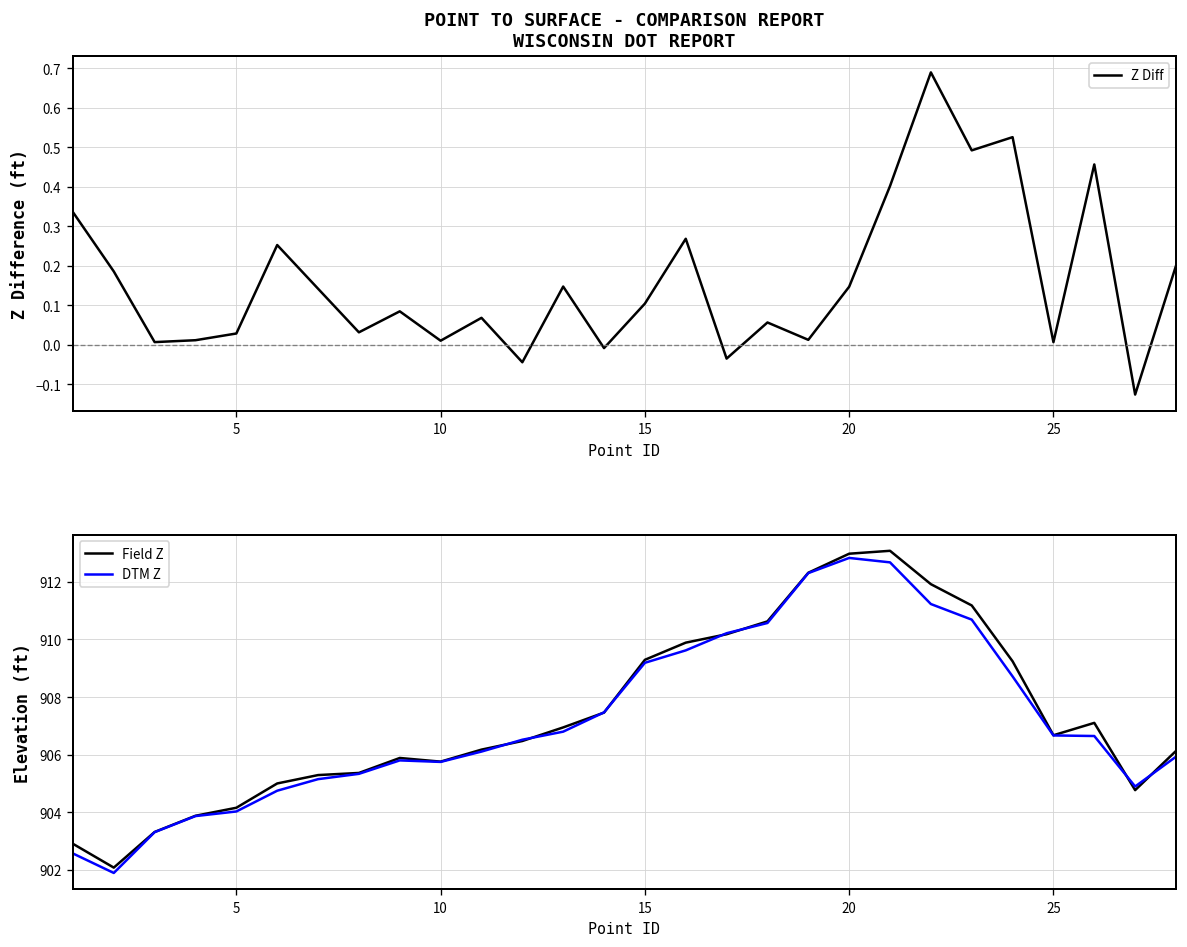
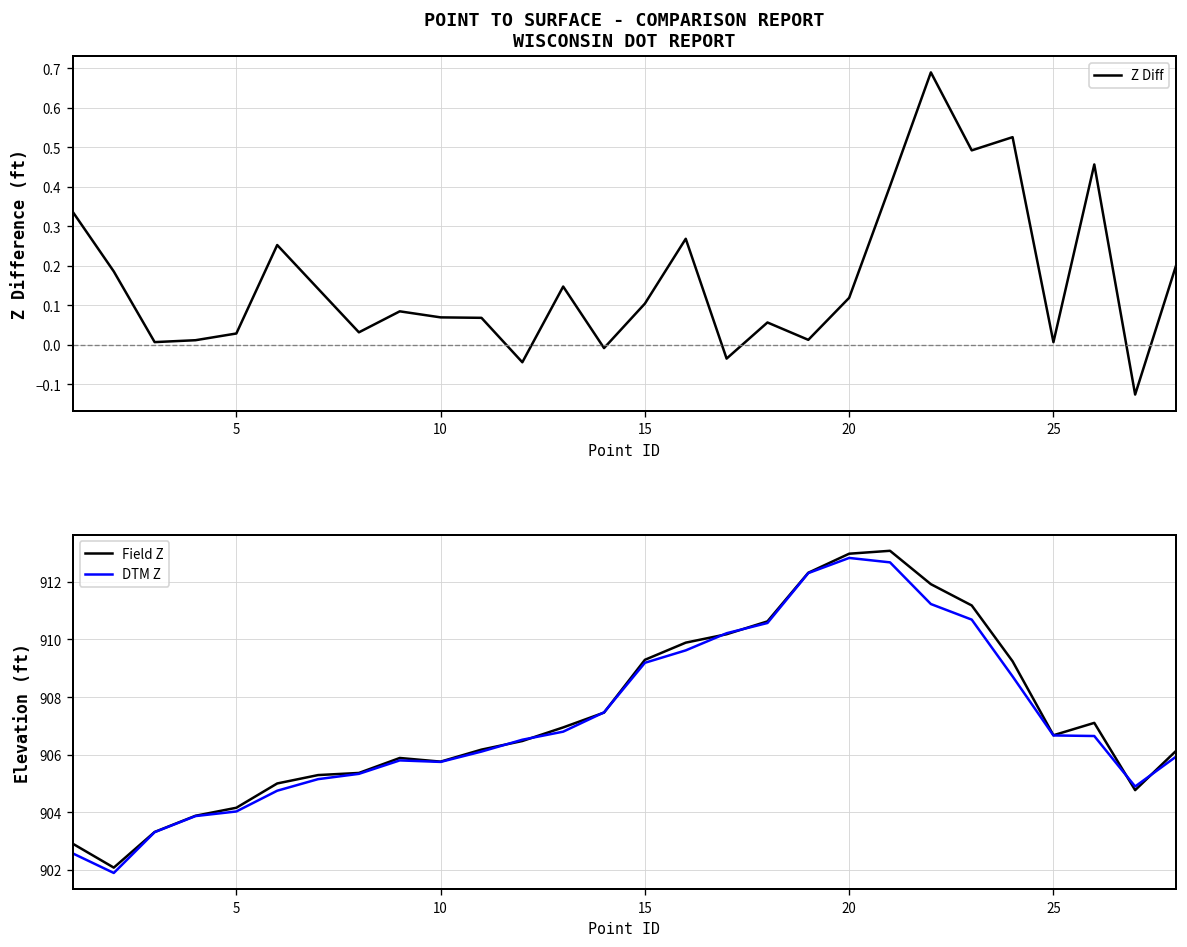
POINT TO SURFACE - COMPARISON REPORT WISCONSIN DOT REPORT, 10: 0.01 -> 0.07
POINT TO SURFACE - COMPARISON REPORT WISCONSIN DOT REPORT, 20: 0.15 -> 0.12
